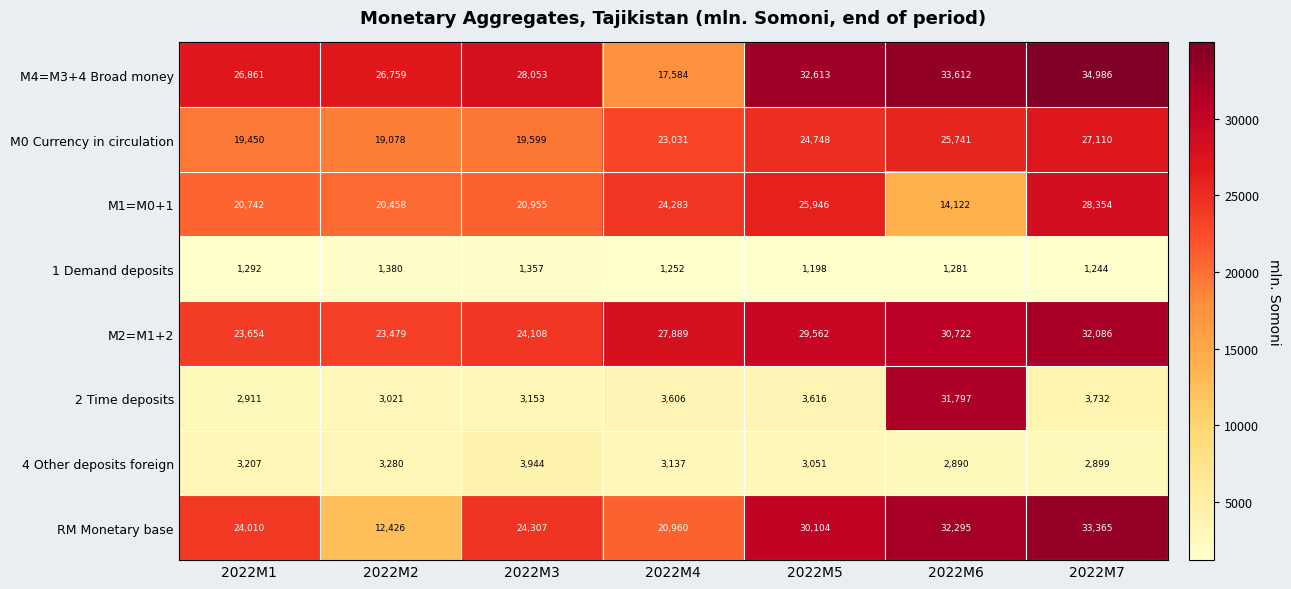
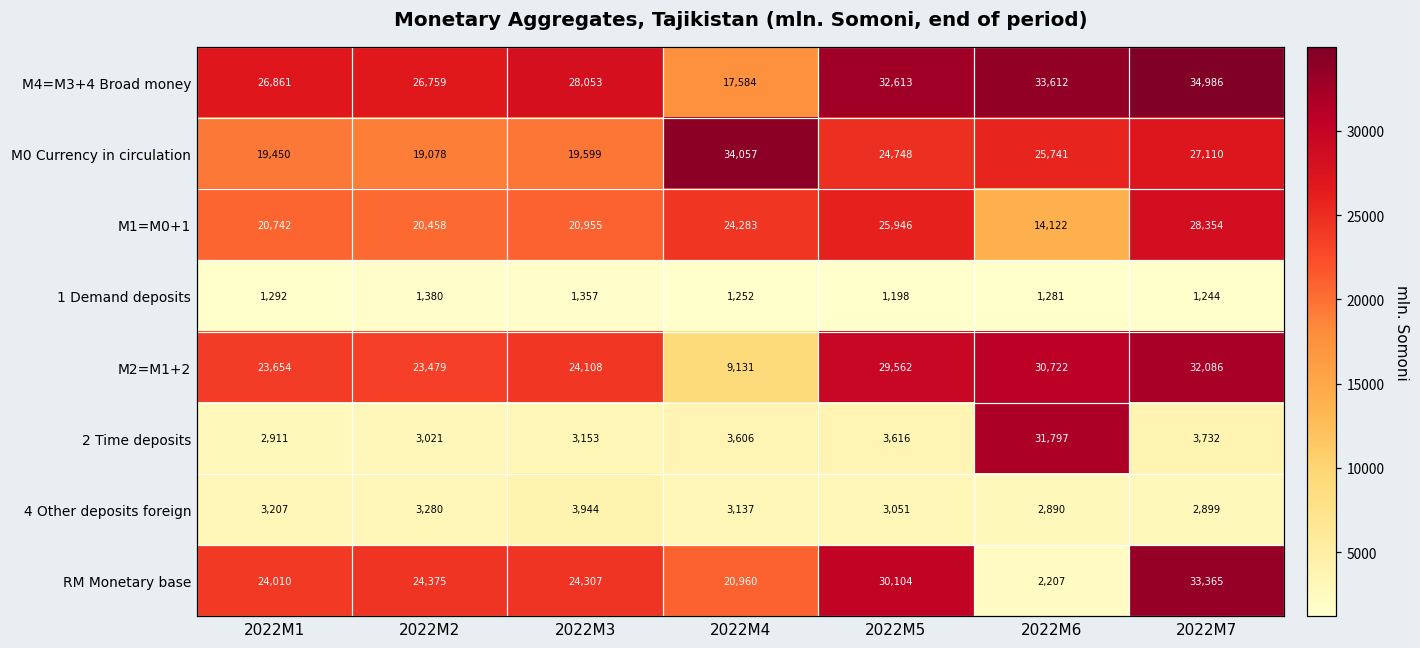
M0 Currency in circulation, 2022M4: 23,031 -> 34,057
M2=M1+2, 2022M4: 27,889 -> 9,131
RM Monetary base, 2022M2: 12,426 -> 24,375
RM Monetary base, 2022M6: 32,295 -> 2,207
